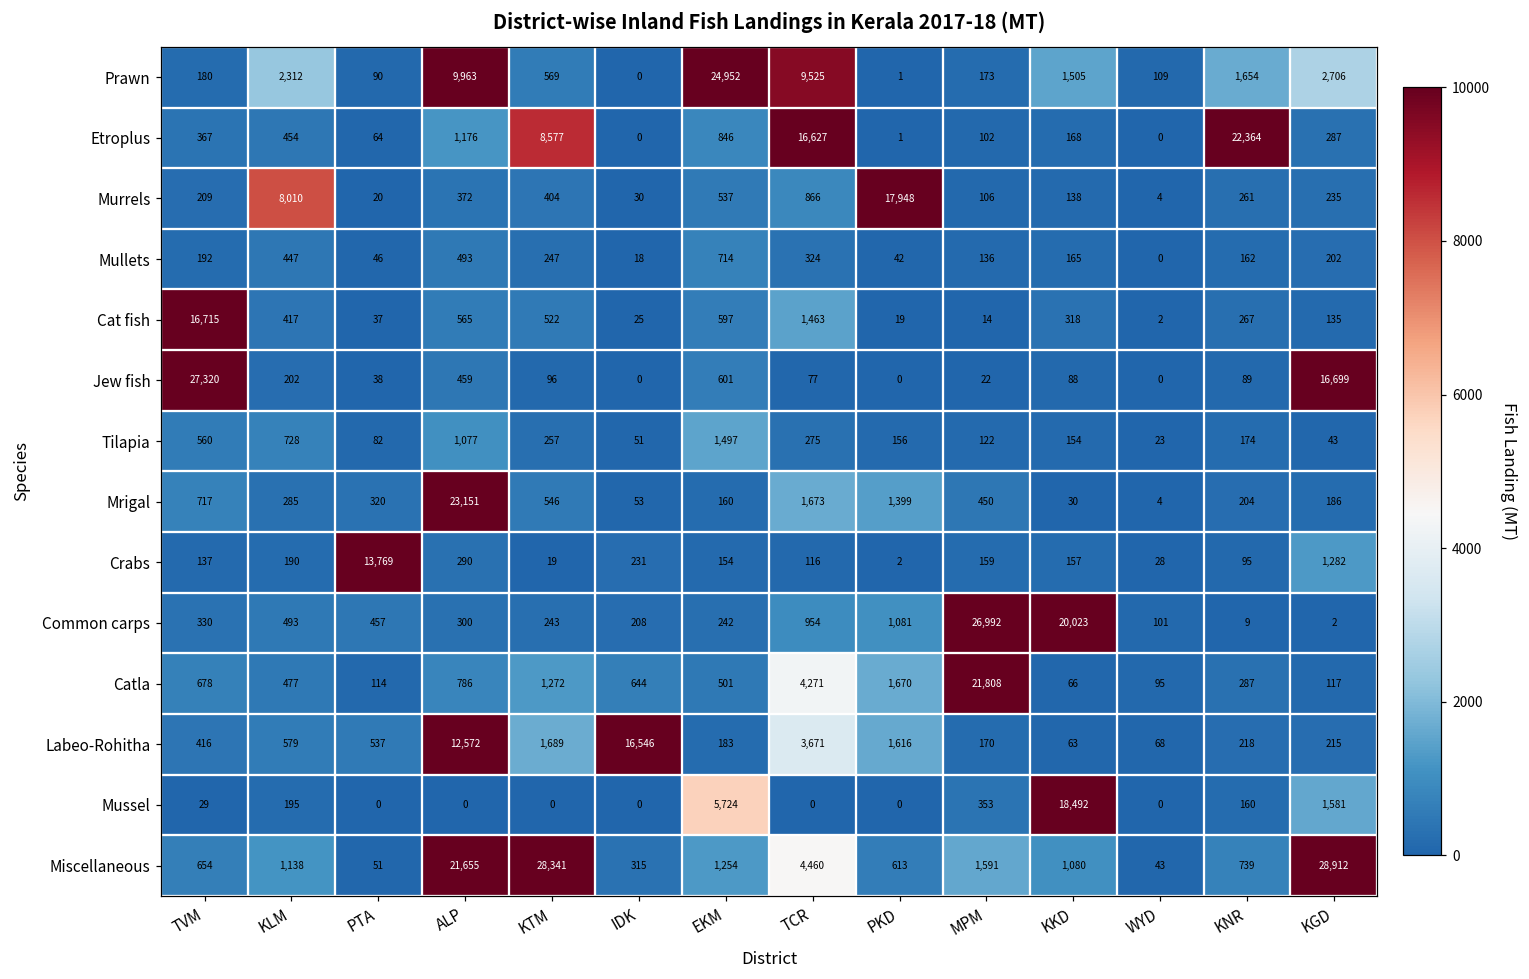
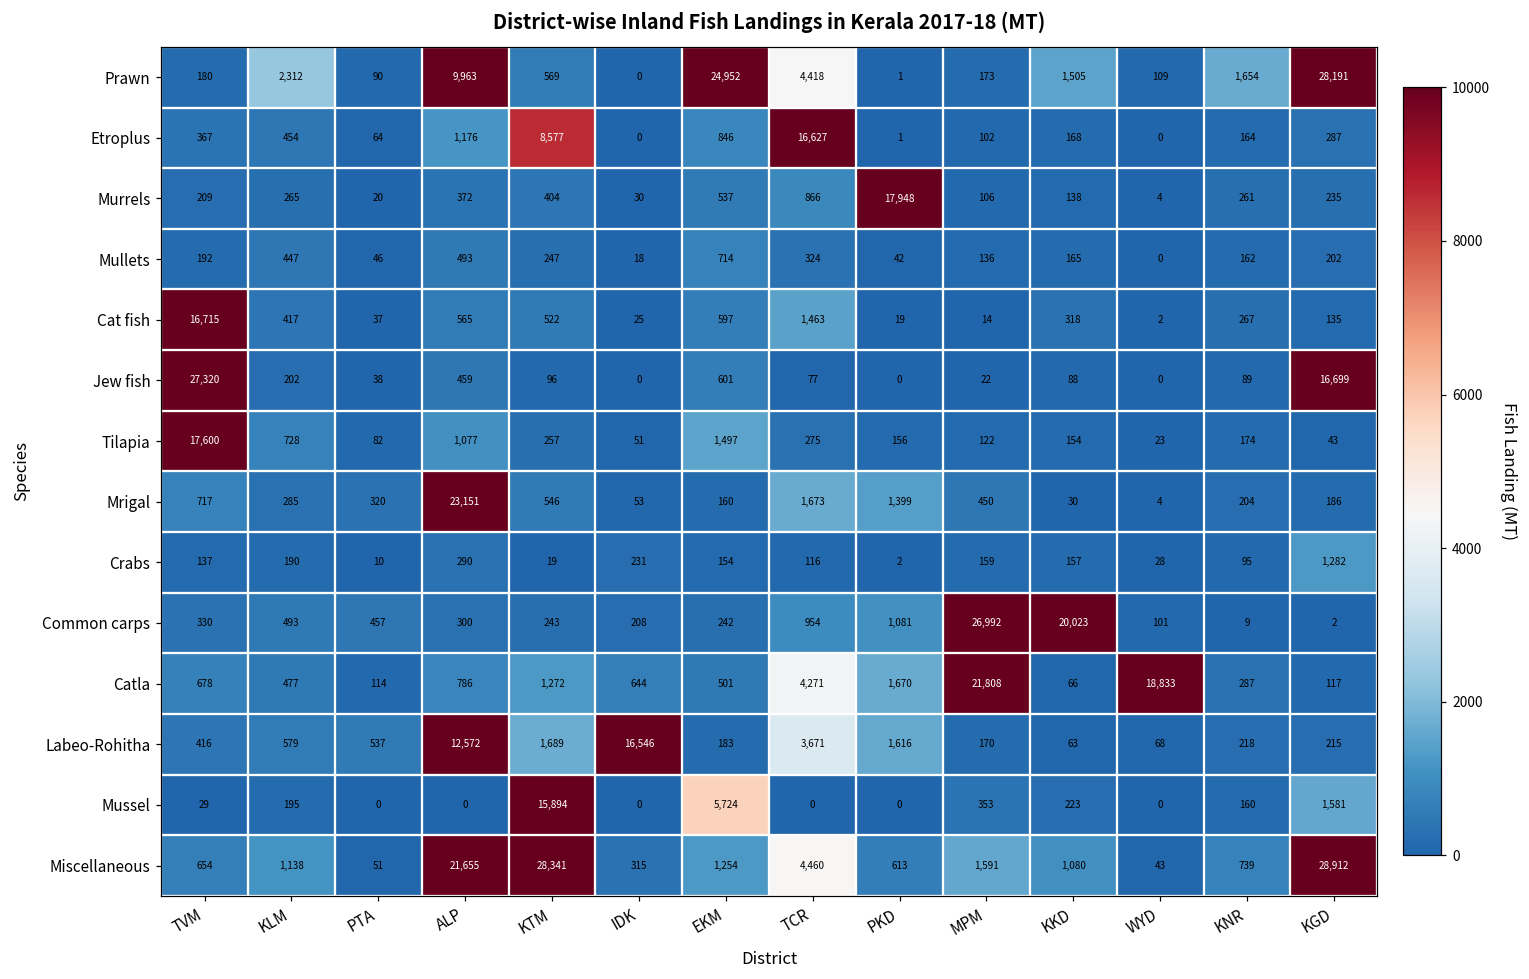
Prawn, TCR: 9,525 -> 4,418
Prawn, KGD: 2,706 -> 28,191
Etroplus, KNR: 22,364 -> 164
Murrels, KLM: 8,010 -> 265
Tilapia, TVM: 560 -> 17,600
Crabs, PTA: 13,769 -> 10
Catla, WYD: 95 -> 18,833
Mussel, KTM: 0 -> 15,894
Mussel, KKD: 18,492 -> 223
